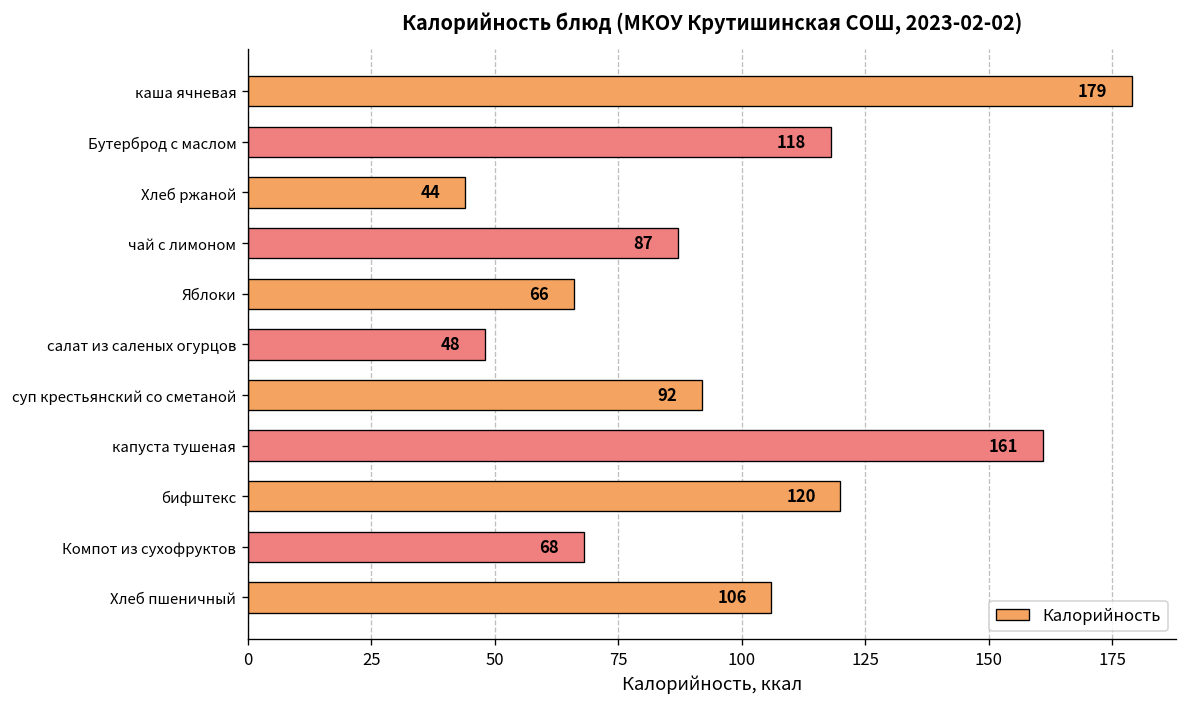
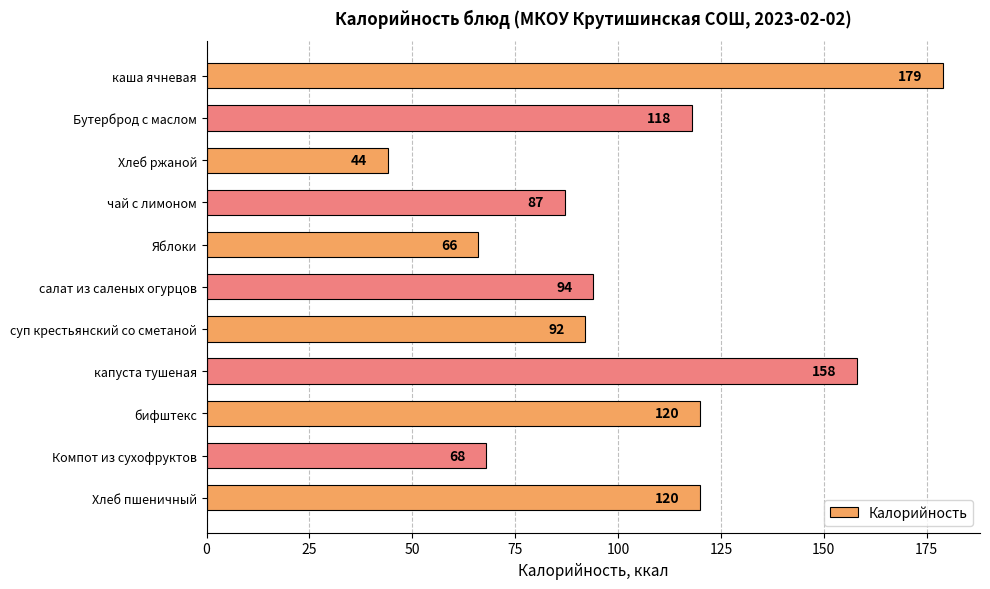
салат из саленых огурцов: 48 -> 94
капуста тушеная: 161 -> 158
Хлеб пшеничный: 106 -> 120
